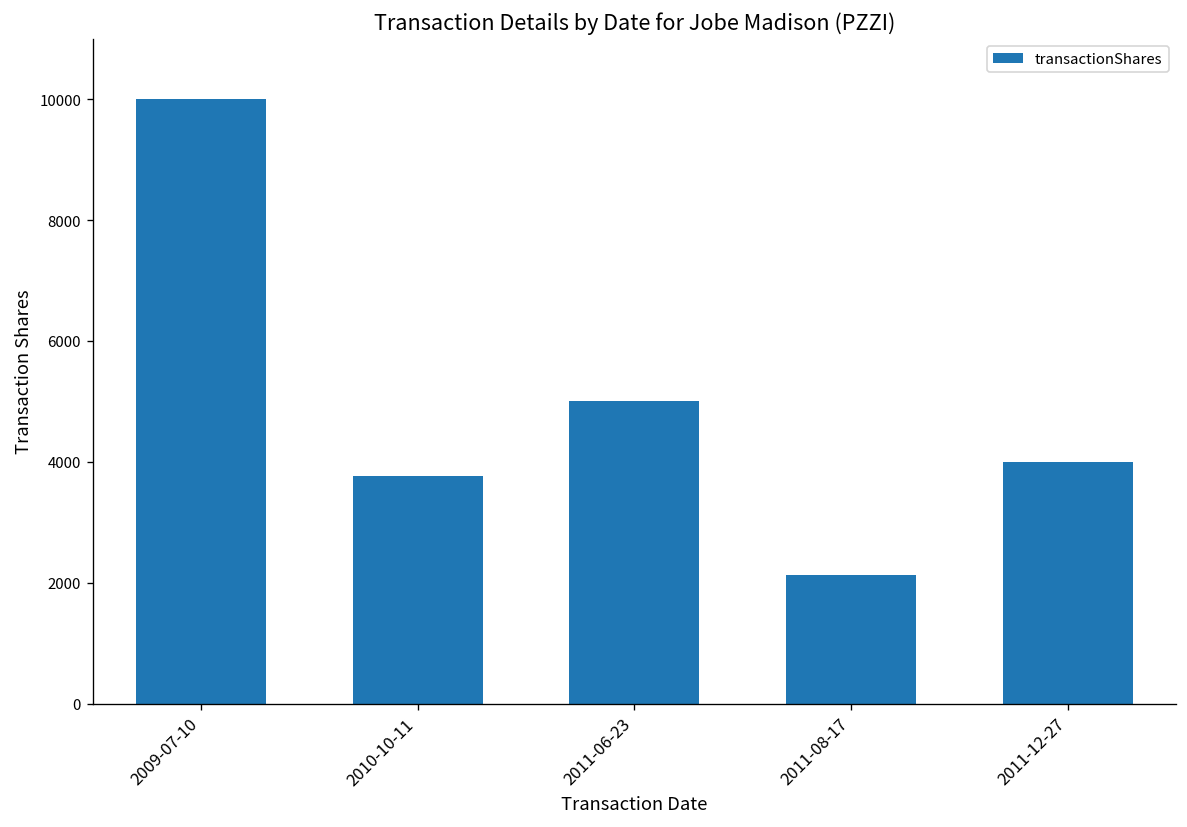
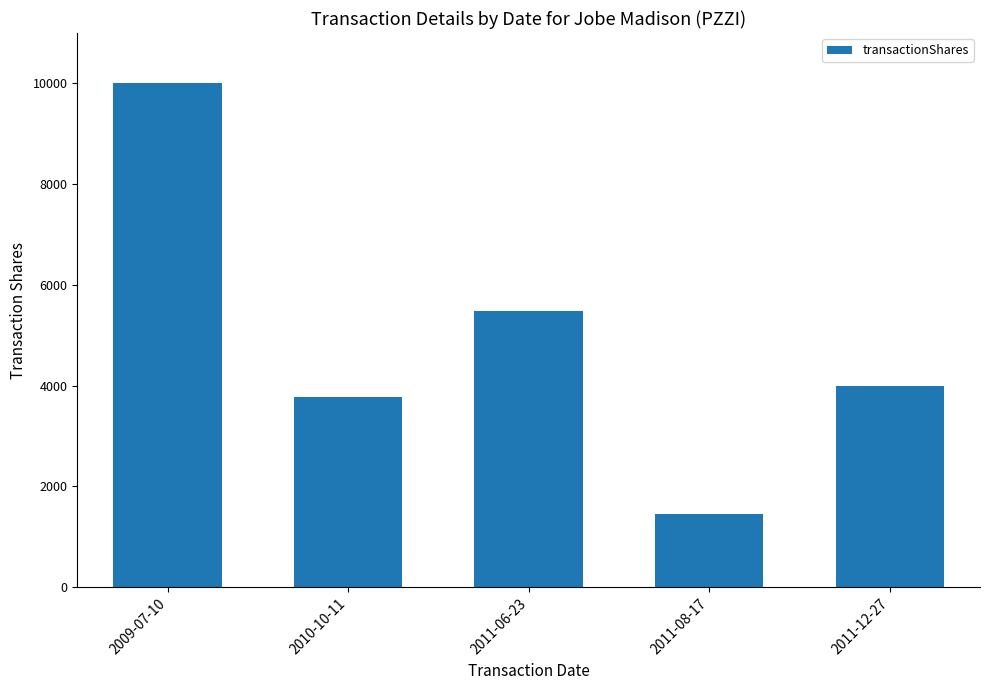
2011-06-23: 5000 -> 5500
2011-08-17: 2100 -> 1400
